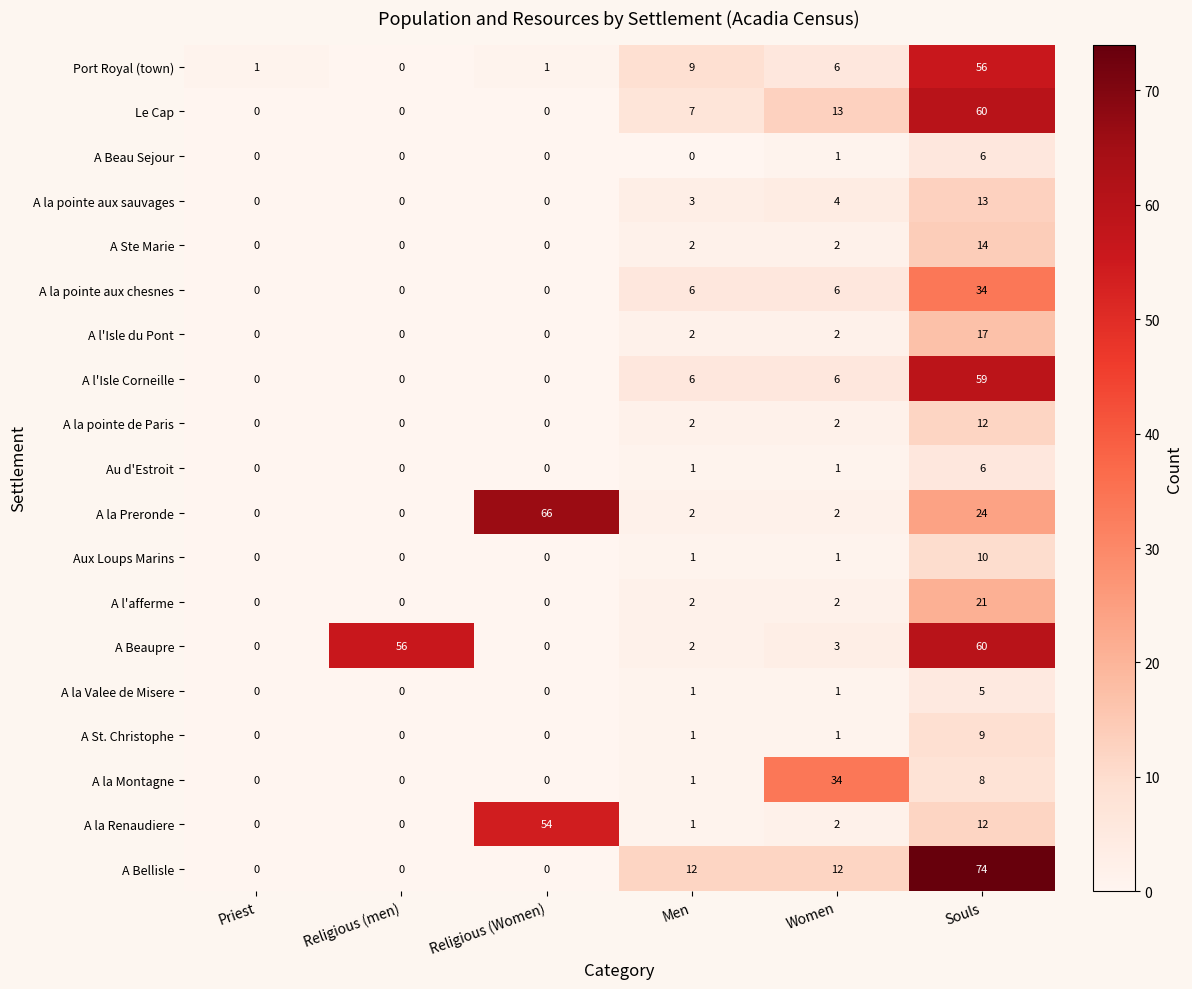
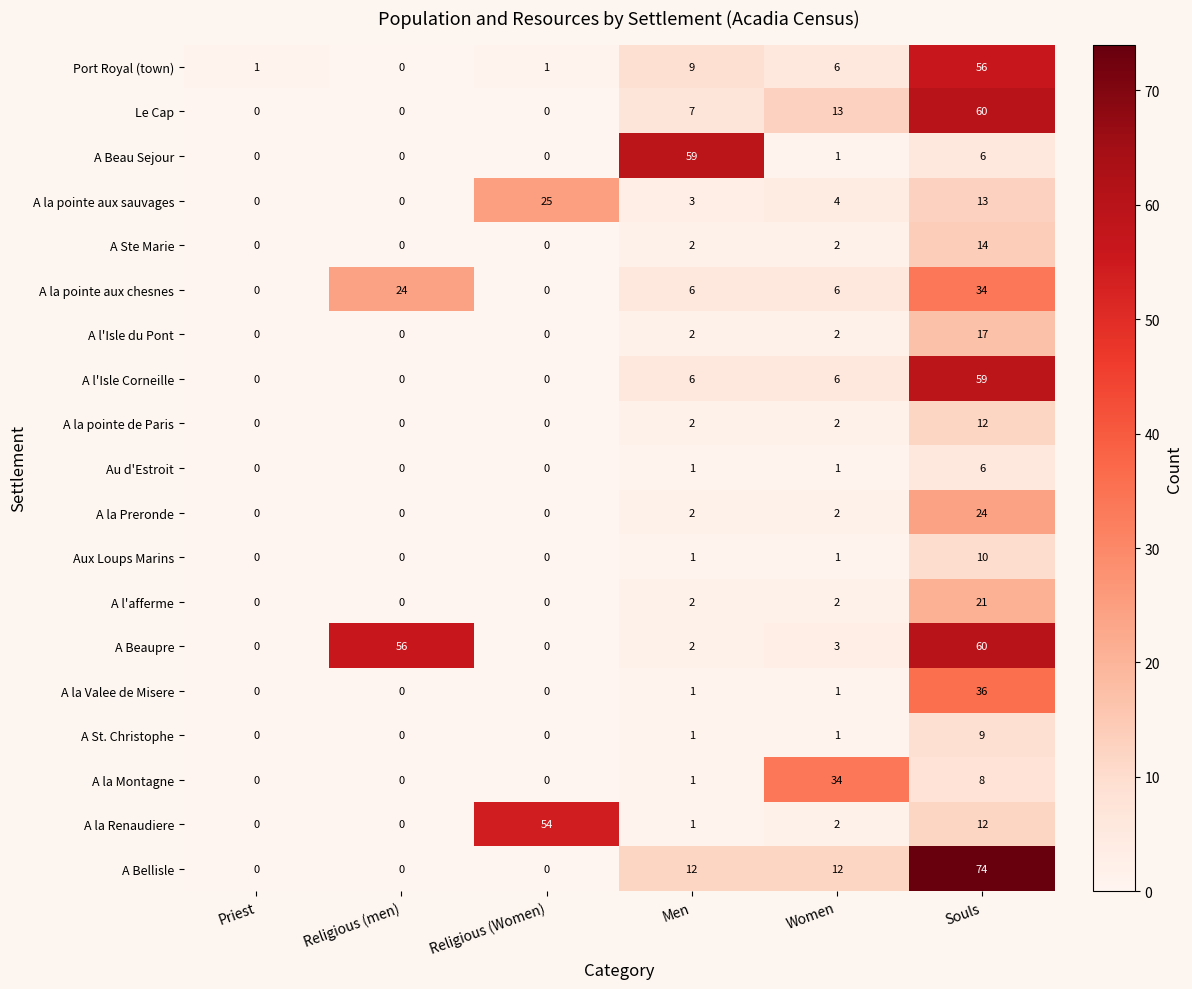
A Beau Sejour, Men: 0 -> 59
A la pointe aux sauvages, Religious (Women): 0 -> 25
A la pointe aux chesnes, Religious (men): 0 -> 24
A la Preronde, Religious (Women): 66 -> 0
A la Valee de Misere, Souls: 5 -> 36
